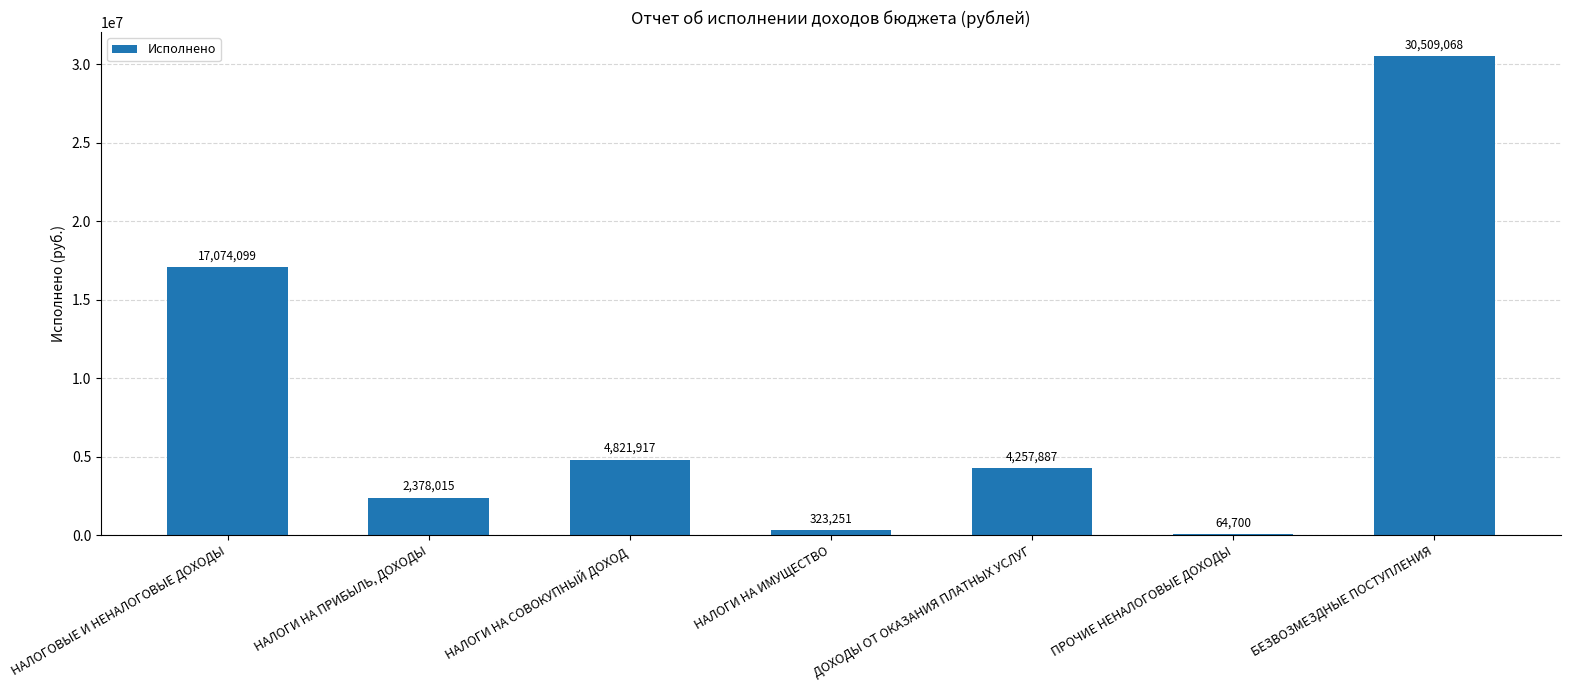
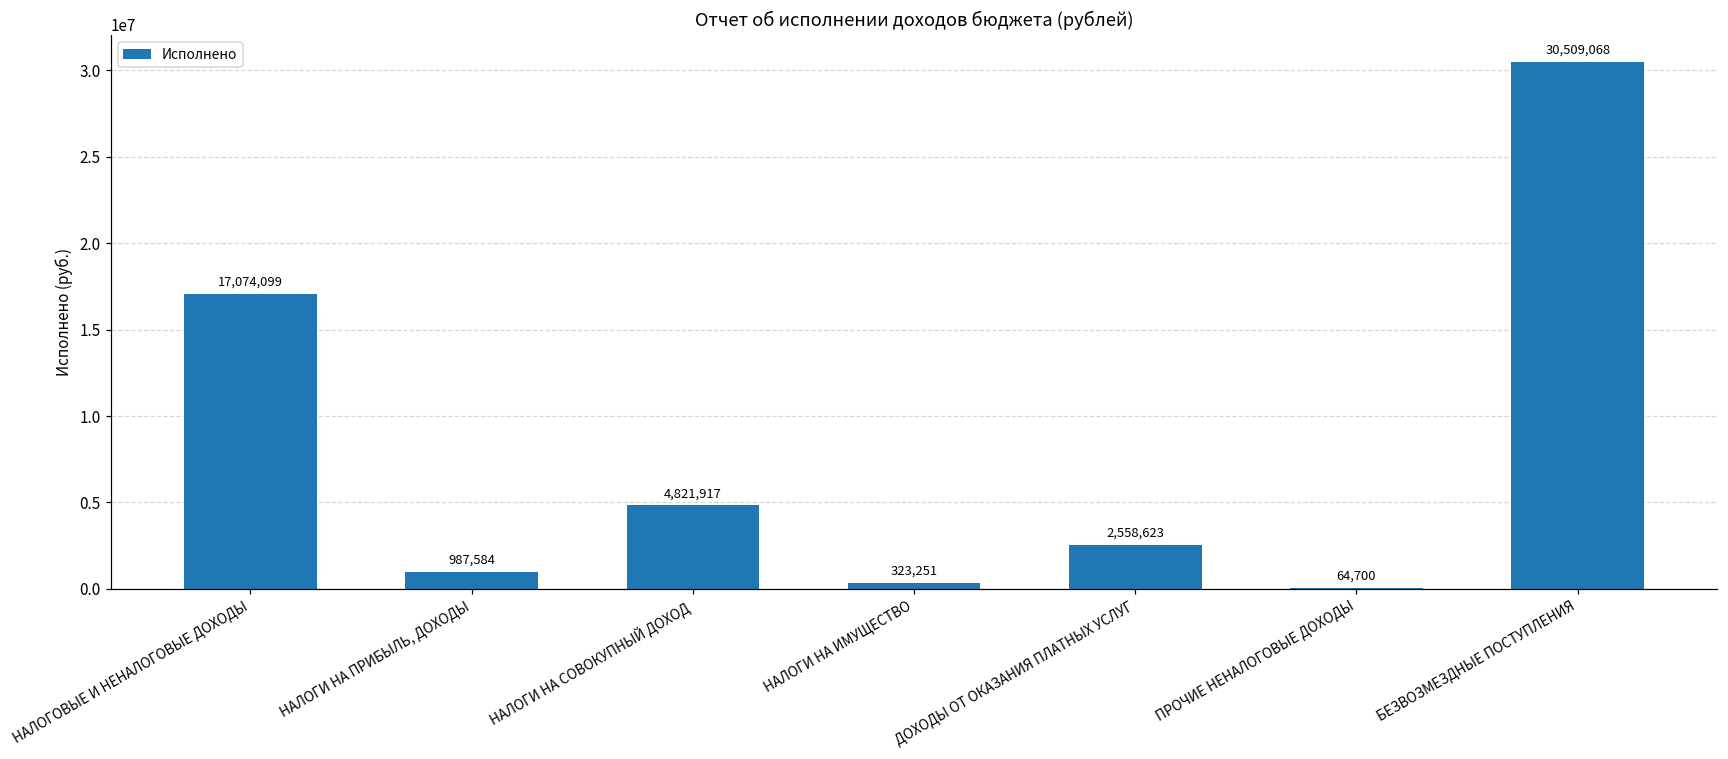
НАЛОГИ НА ПРИБЫЛЬ, ДОХОДЫ: 2,378,015 -> 987,584
ДОХОДЫ ОТ ОКАЗАНИЯ ПЛАТНЫХ УСЛУГ: 4,257,887 -> 2,558,623
